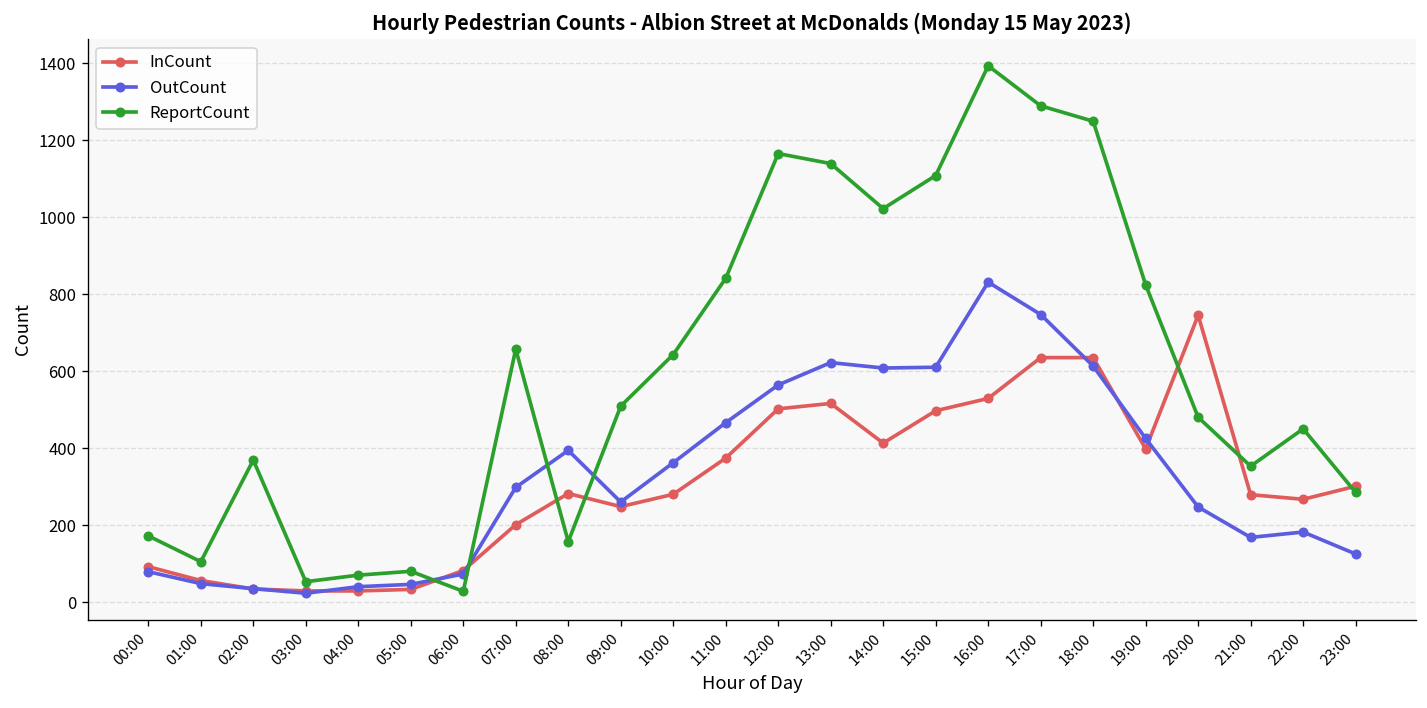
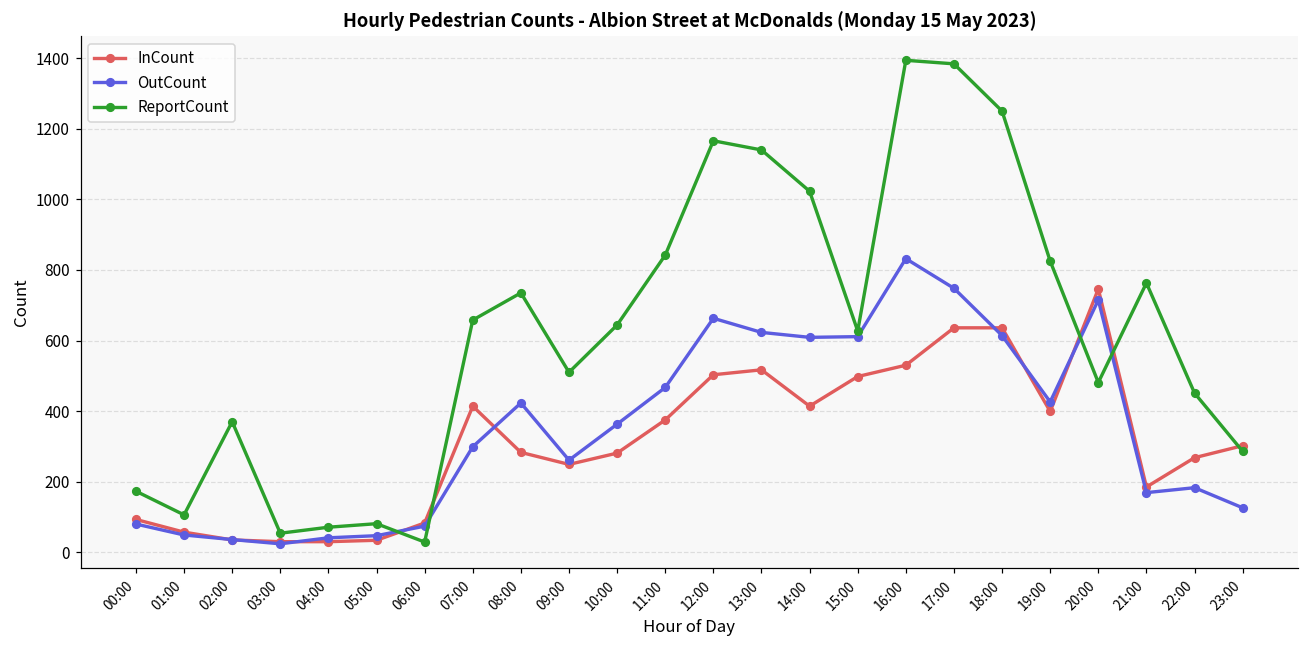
InCount, 07:00: 200 -> 410
OutCount, 08:00: 400 -> 420
ReportCount, 08:00: 160 -> 740
OutCount, 12:00: 570 -> 660
ReportCount, 15:00: 1110 -> 630
ReportCount, 17:00: 1290 -> 1380
OutCount, 20:00: 250 -> 720
InCount, 21:00: 280 -> 190
ReportCount, 21:00: 350 -> 760
